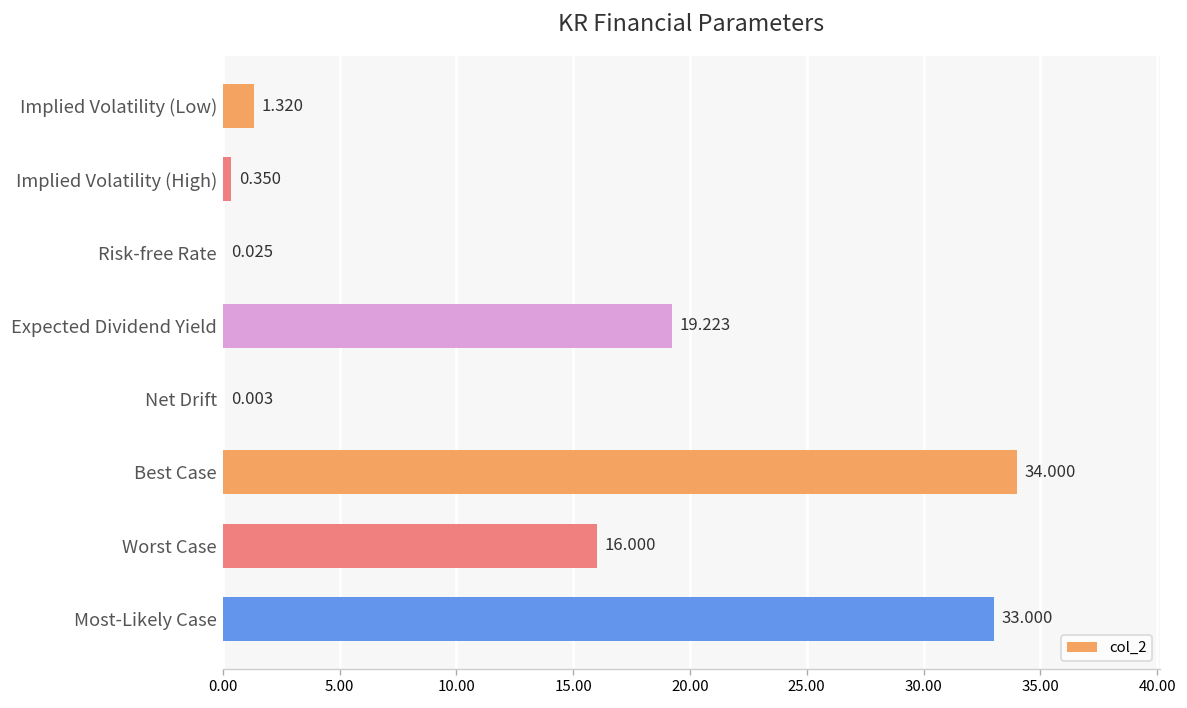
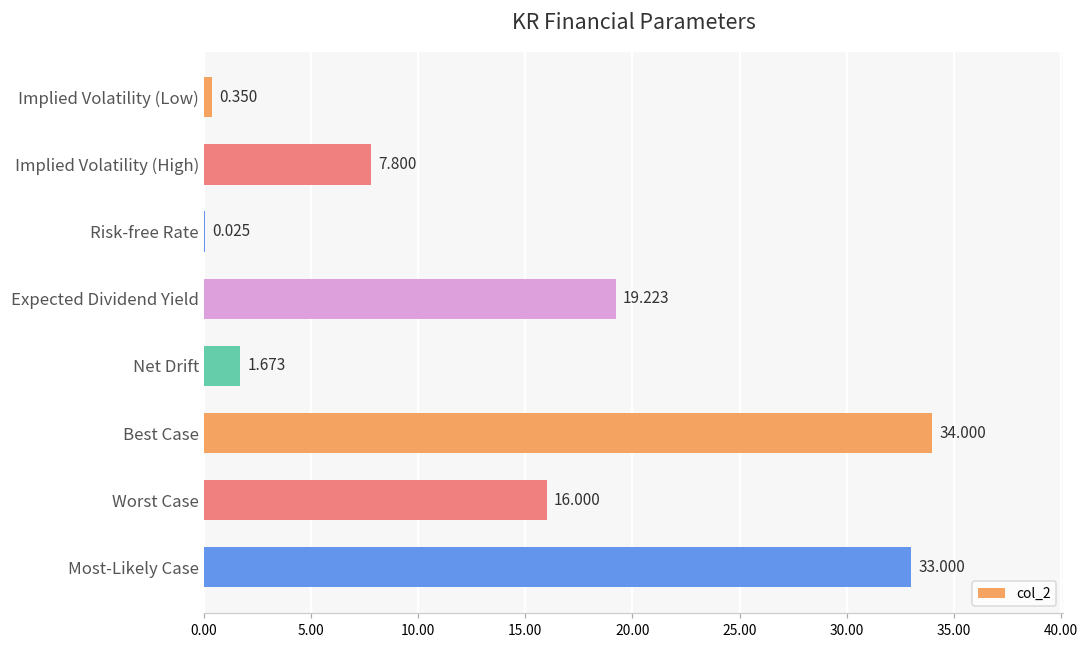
Implied Volatility (Low): 1.320 -> 0.350
Implied Volatility (High): 0.350 -> 7.800
Net Drift: 0.003 -> 1.673
